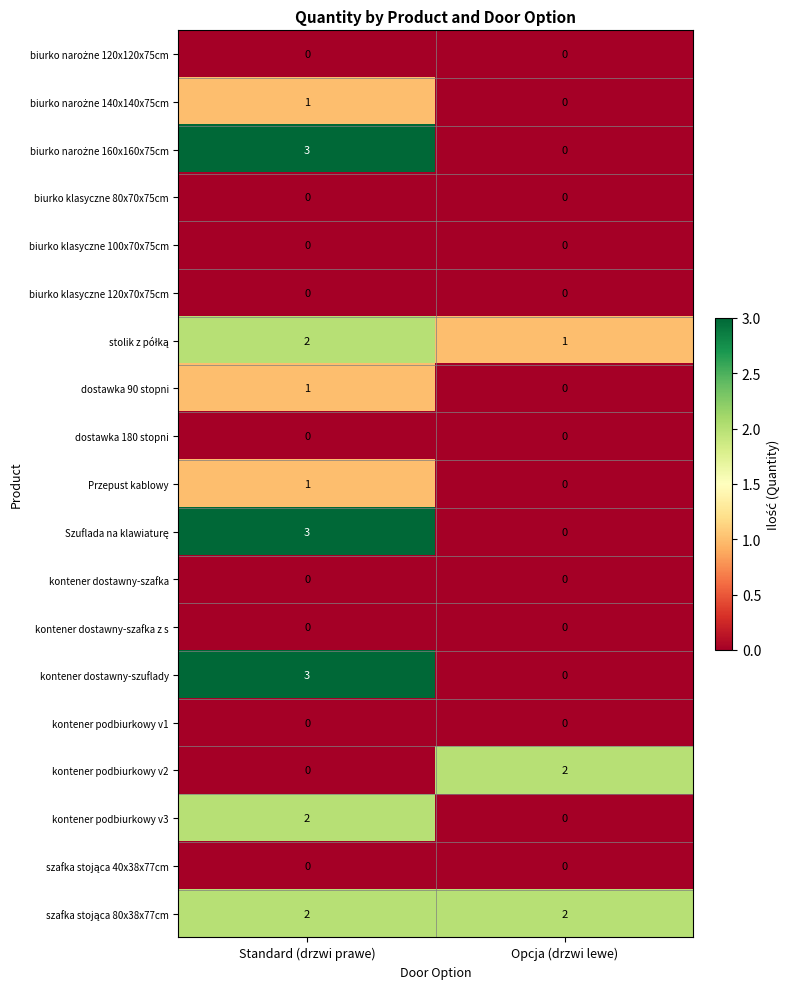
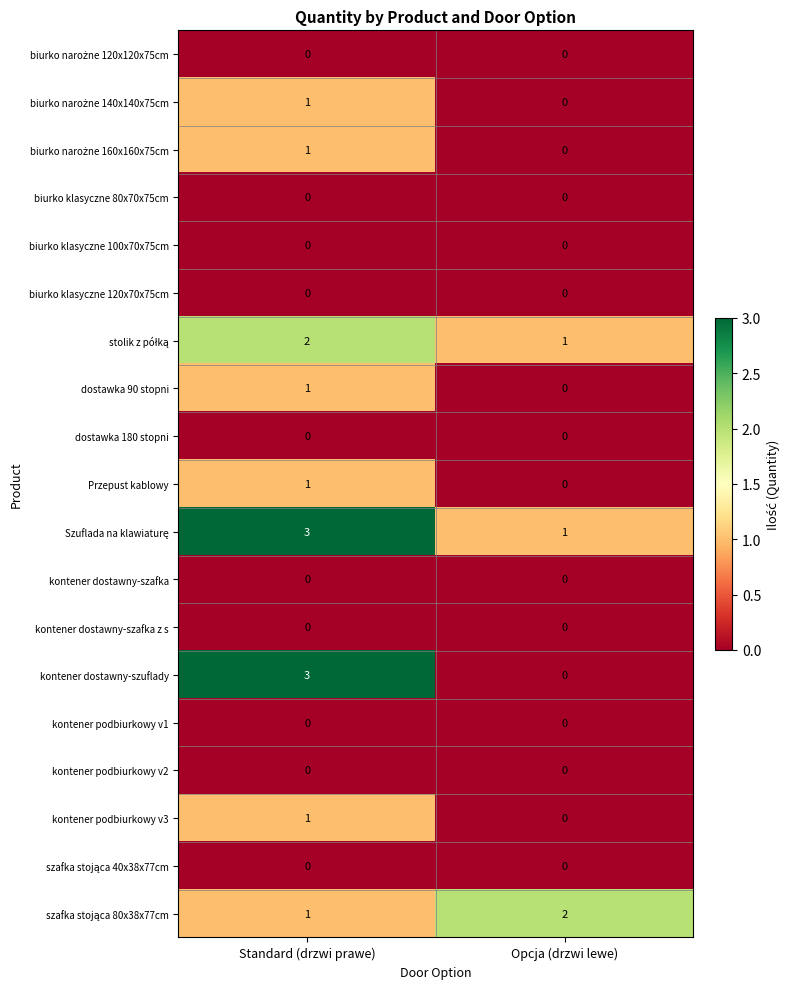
biurko narożne 160x160x75cm, Standard (drzwi prawe): 3 -> 1
Szuflada na klawiaturę, Opcja (drzwi lewe): 0 -> 1
kontener podbiurkowy v2, Opcja (drzwi lewe): 2 -> 0
kontener podbiurkowy v3, Standard (drzwi prawe): 2 -> 1
szafka stojąca 80x38x77cm, Standard (drzwi prawe): 2 -> 1
